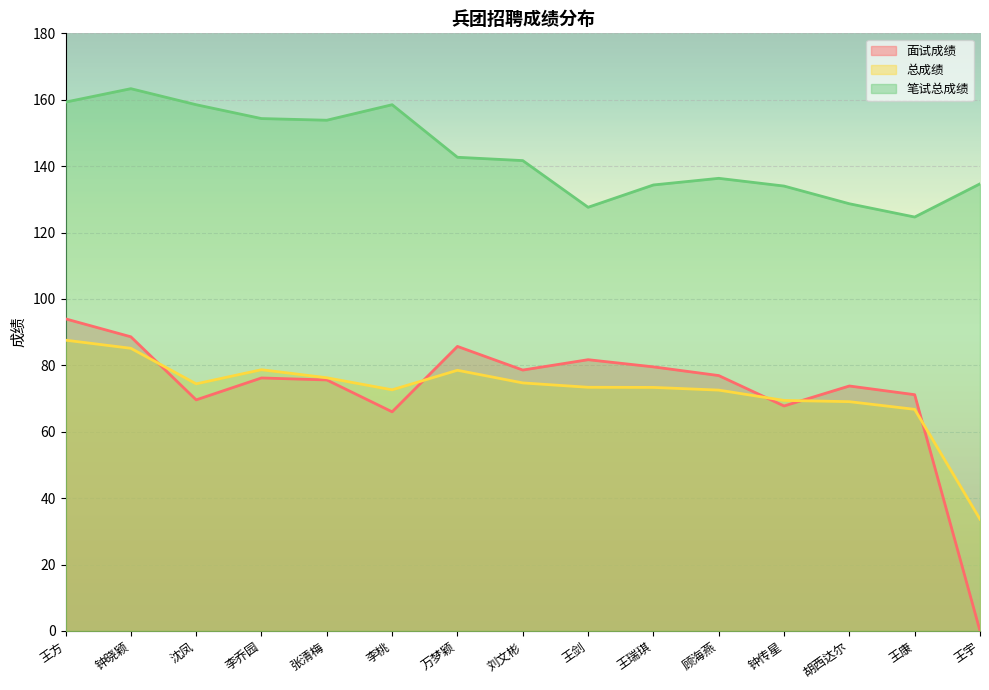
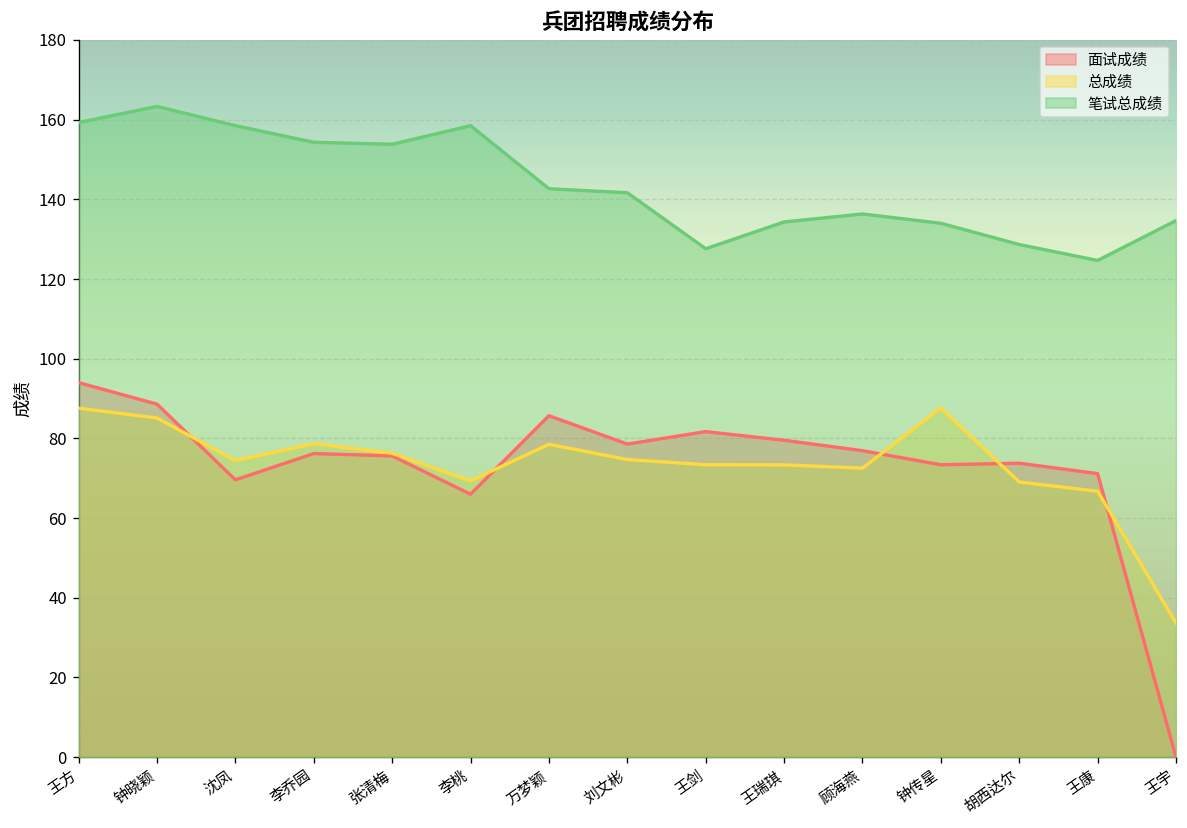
总成绩, 李桃: 73 -> 69
面试成绩, 钟传星: 68 -> 73
总成绩, 钟传星: 69 -> 88
